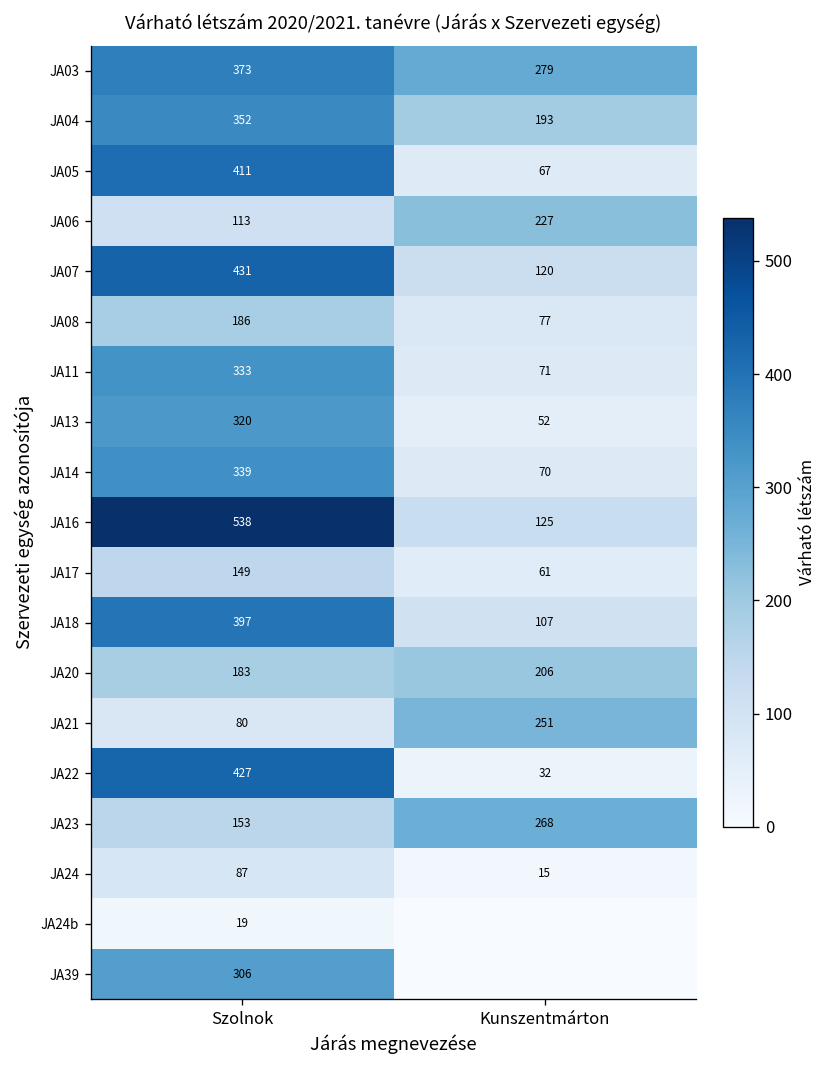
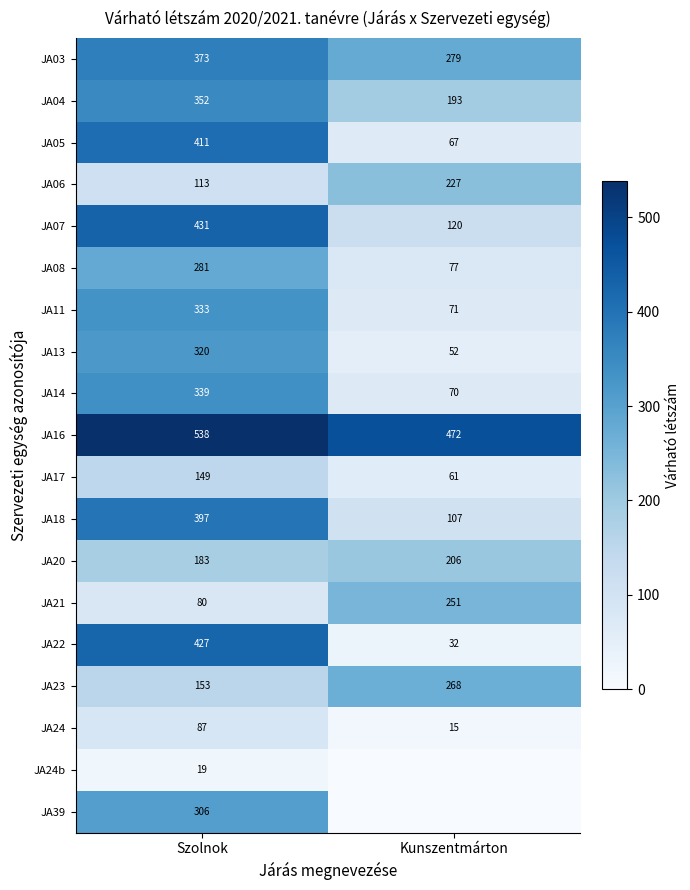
JA08, Szolnok: 186 -> 281
JA16, Kunszentmárton: 125 -> 472
